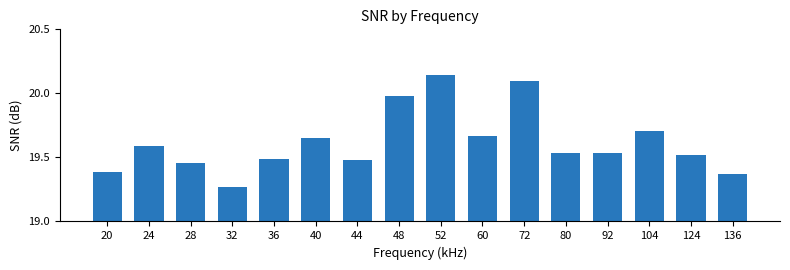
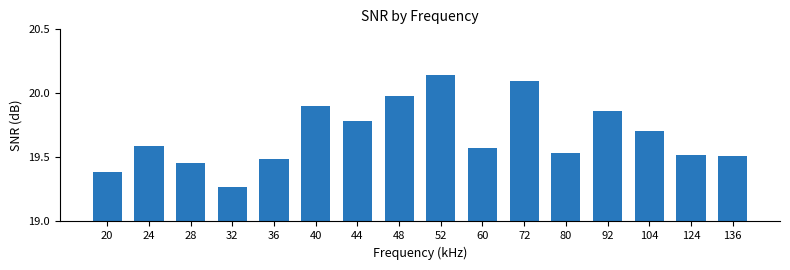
40: 19.65 -> 19.90
44: 19.48 -> 19.78
60: 19.67 -> 19.57
92: 19.53 -> 19.87
136: 19.37 -> 19.51
